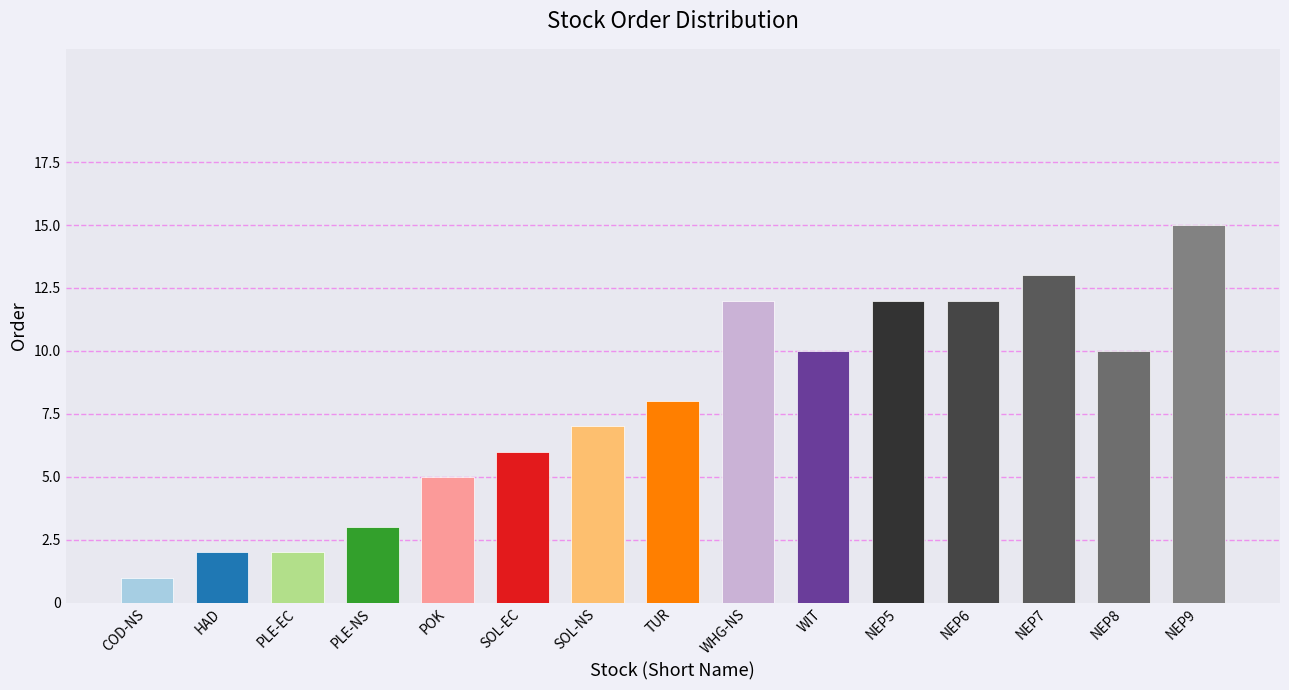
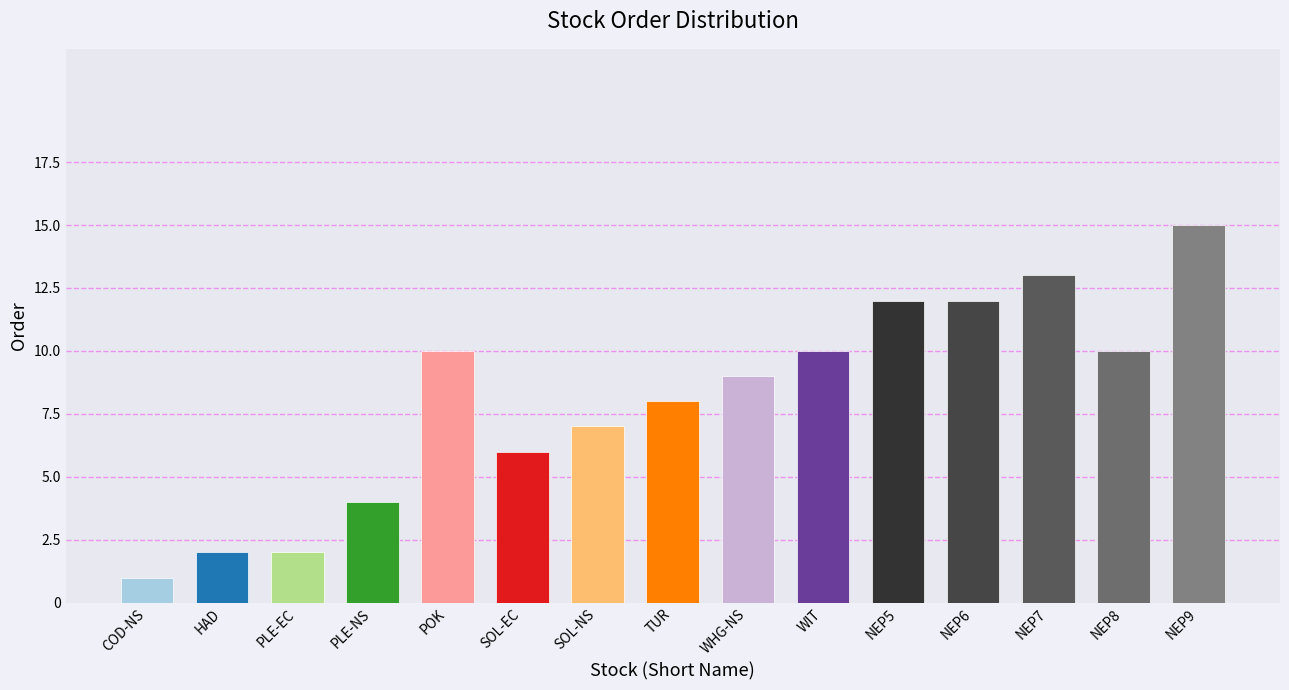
PLE-NS: 3 -> 4
POK: 5 -> 10
WHG-NS: 12 -> 9
